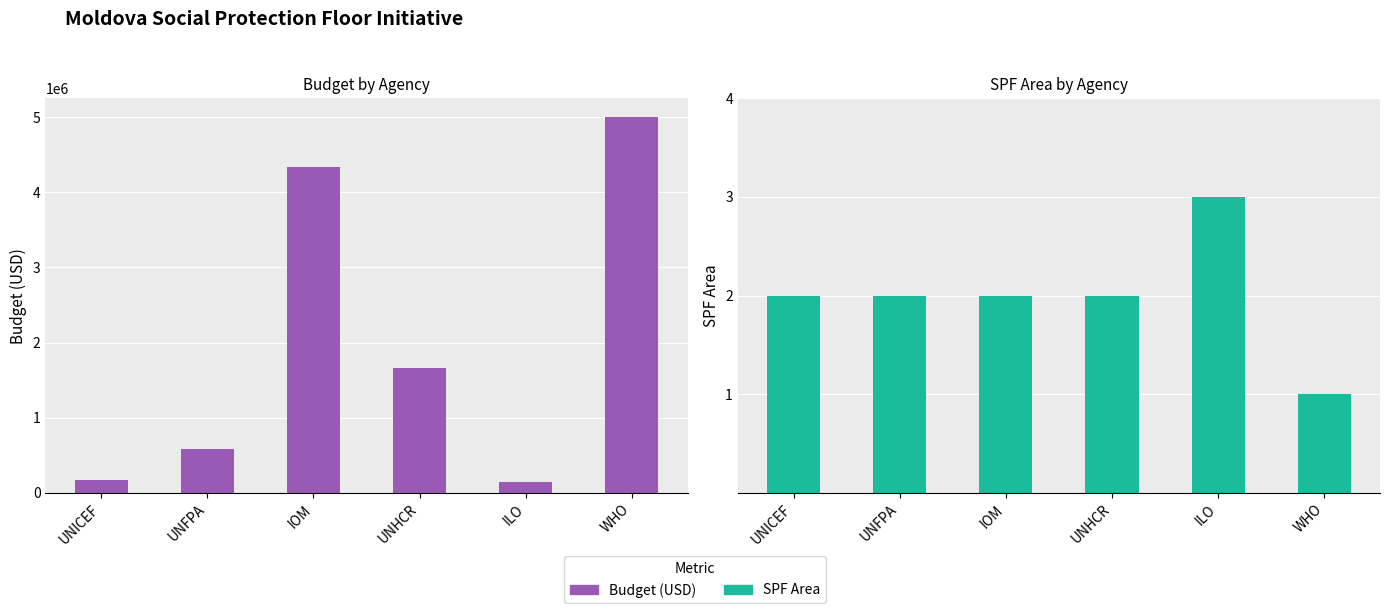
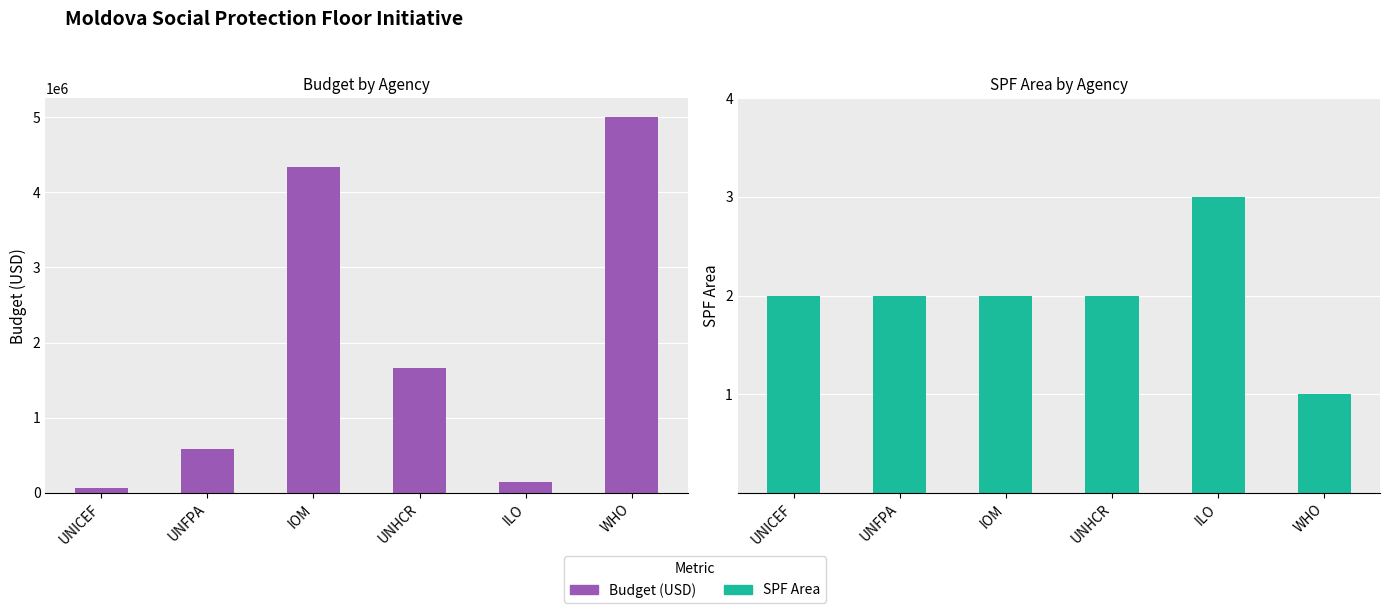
Budget by Agency, UNICEF: 200000 -> 100000
